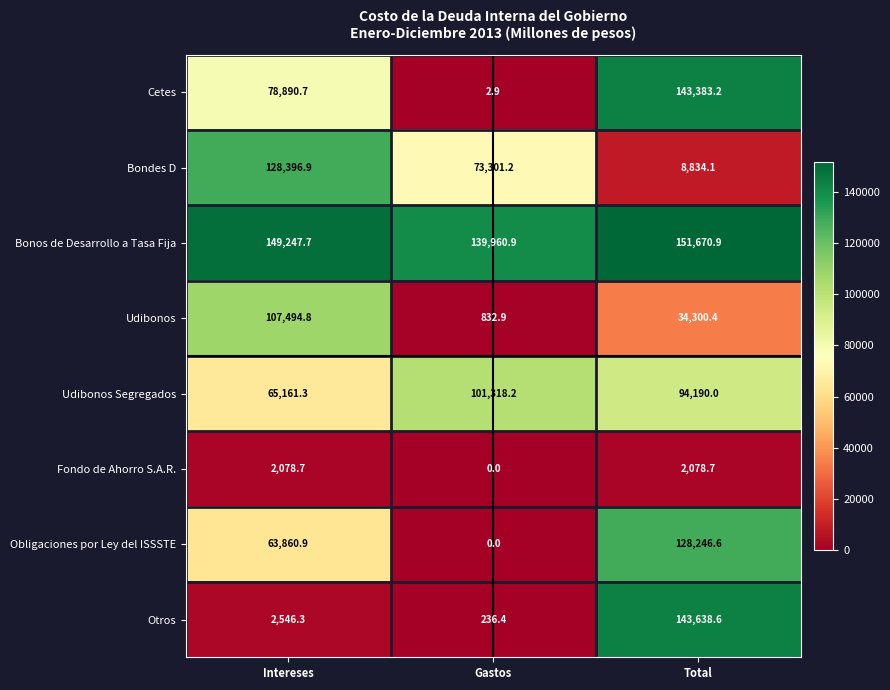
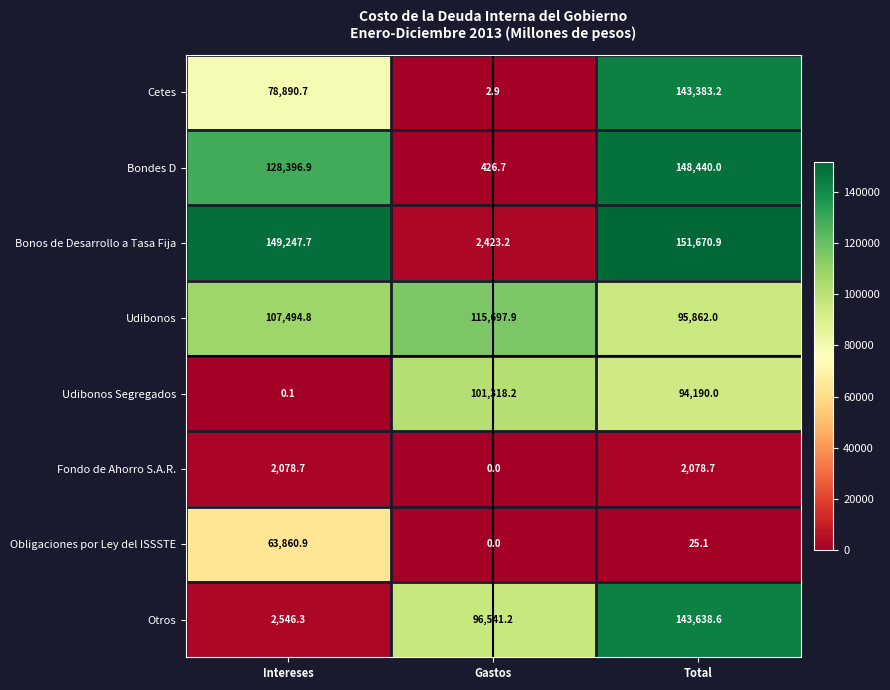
Bondes D, Gastos: 73,301.2 -> 426.7
Bondes D, Total: 8,834.1 -> 148,440.0
Bonos de Desarrollo a Tasa Fija, Gastos: 139,960.9 -> 2,423.2
Udibonos, Gastos: 832.9 -> 115,697.9
Udibonos, Total: 34,300.4 -> 95,862.0
Udibonos Segregados, Intereses: 65,161.3 -> 0.1
Obligaciones por Ley del ISSSTE, Total: 128,246.6 -> 25.1
Otros, Gastos: 236.4 -> 96,541.2
